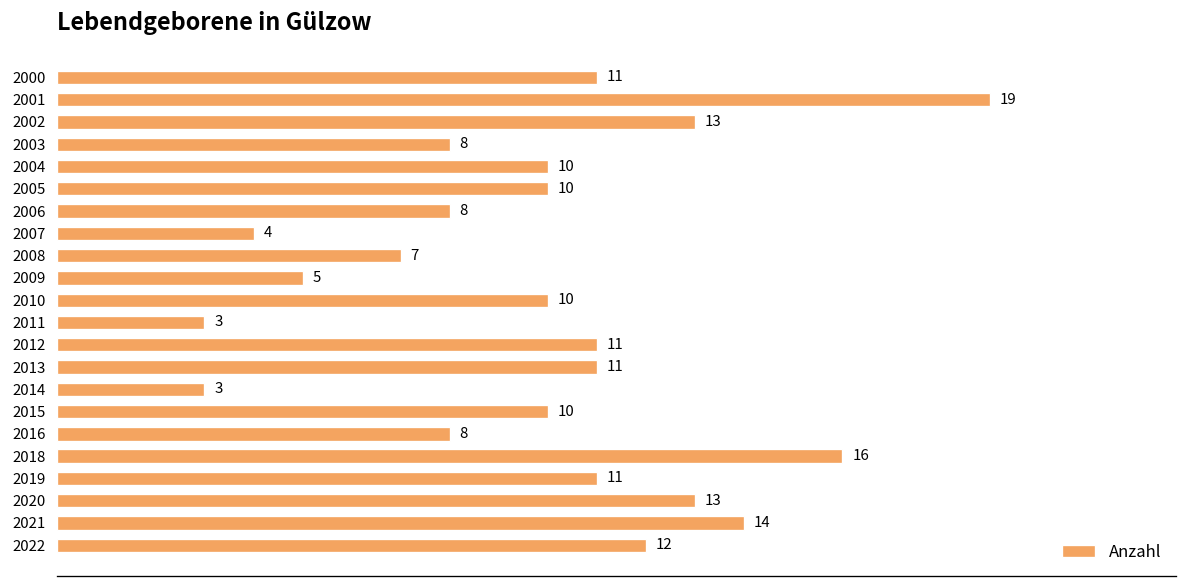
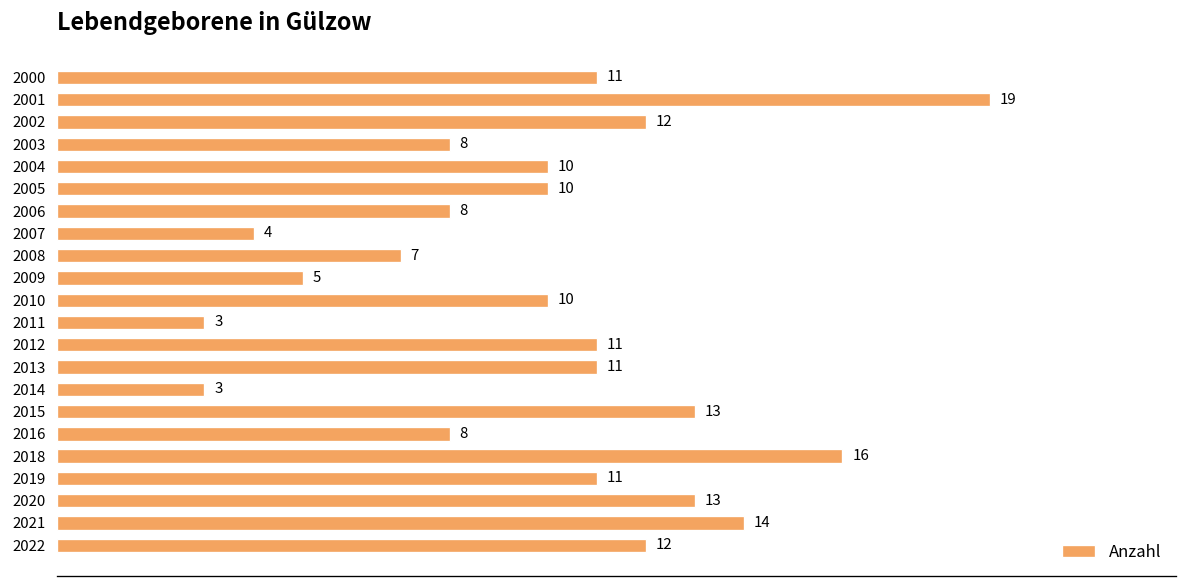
2002: 13 -> 12
2015: 10 -> 13
